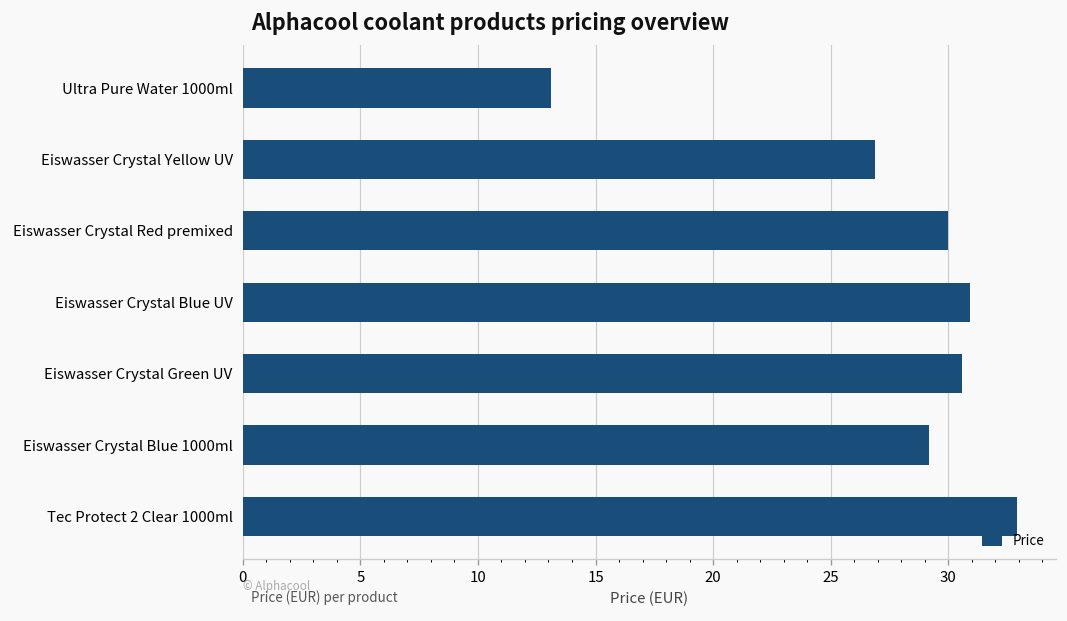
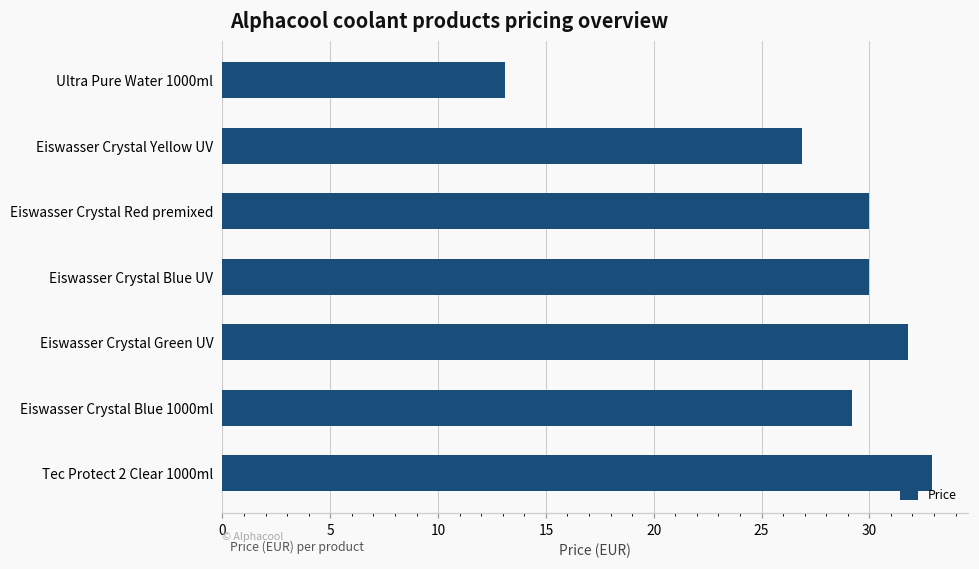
Eiswasser Crystal Blue UV: 30.9 -> 30.0
Eiswasser Crystal Green UV: 30.6 -> 31.8
